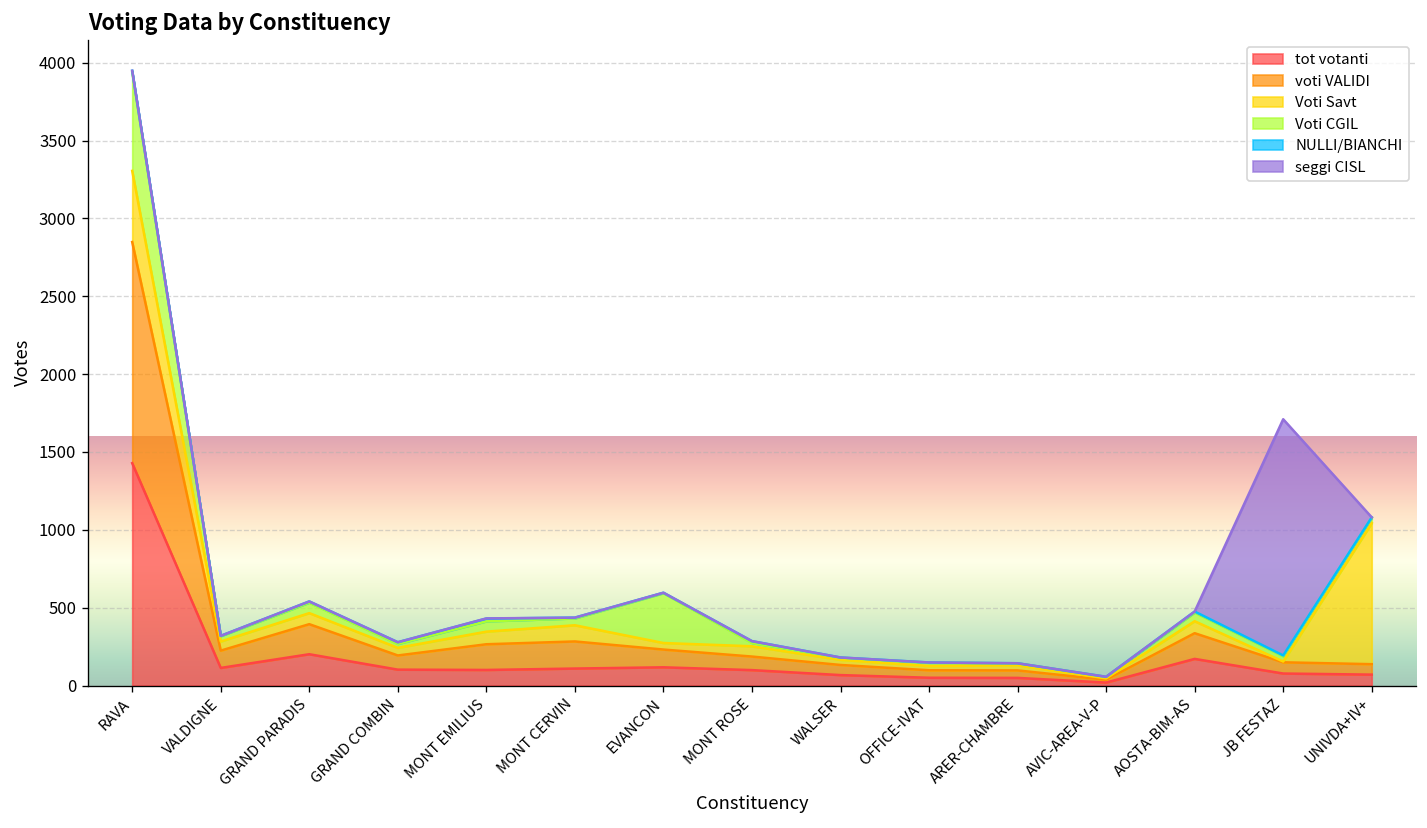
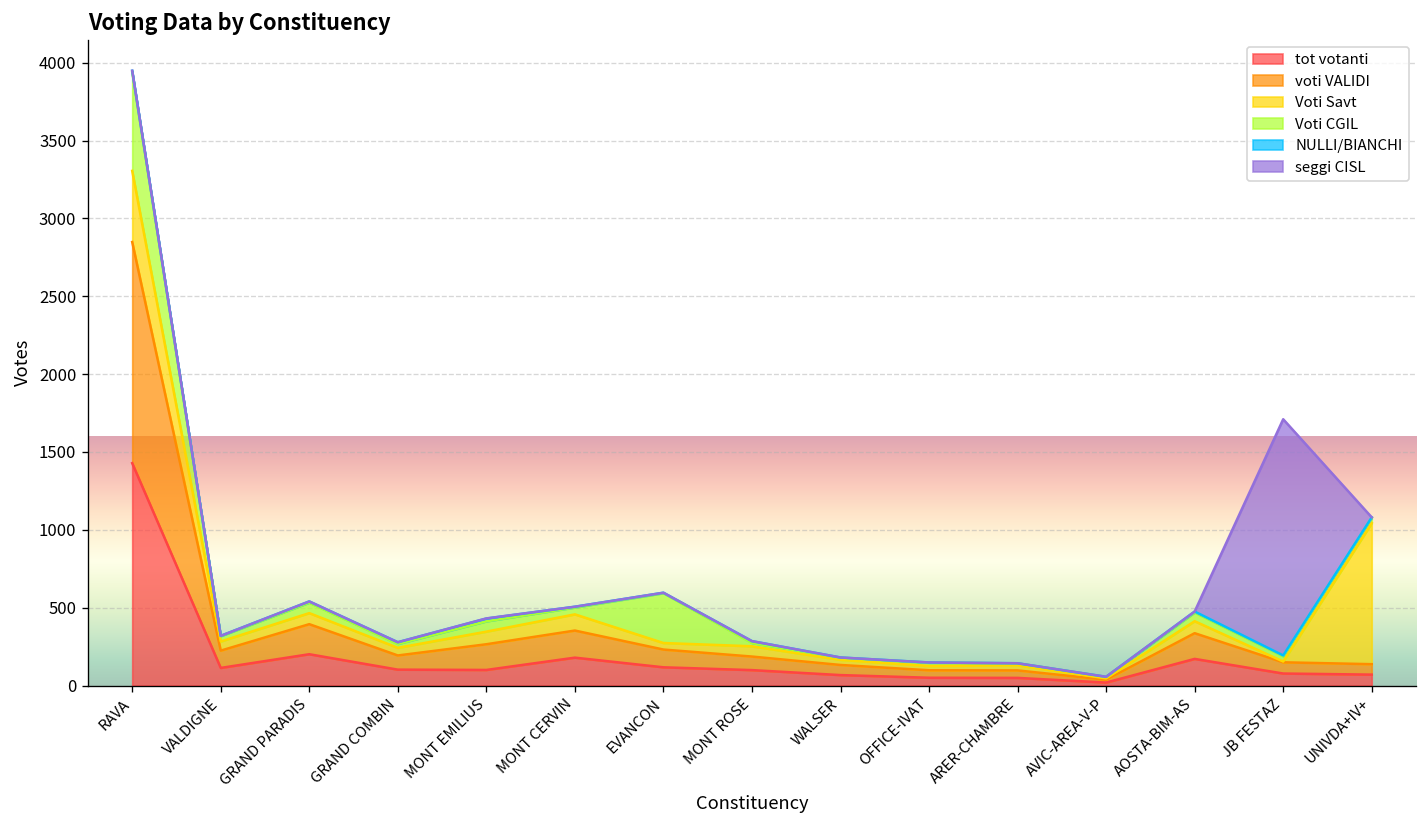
tot votanti, MONT CERVIN: 110 -> 180
